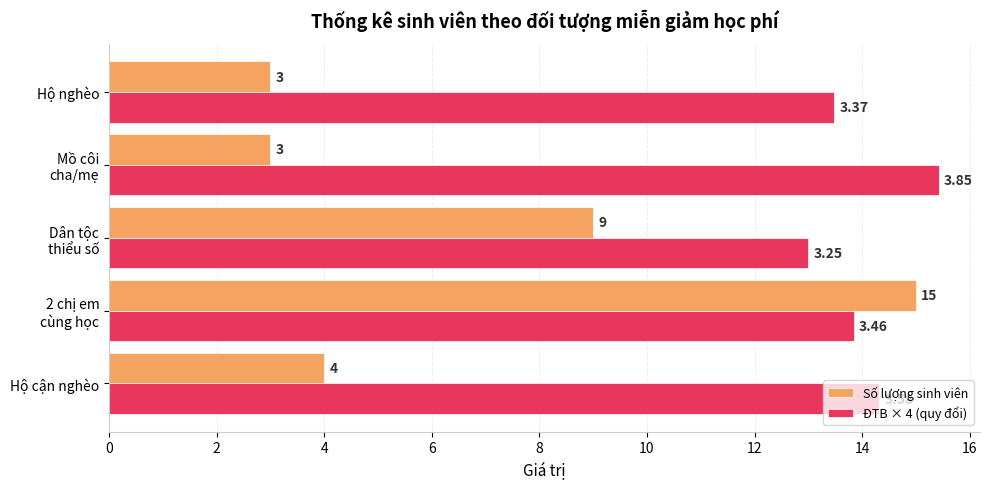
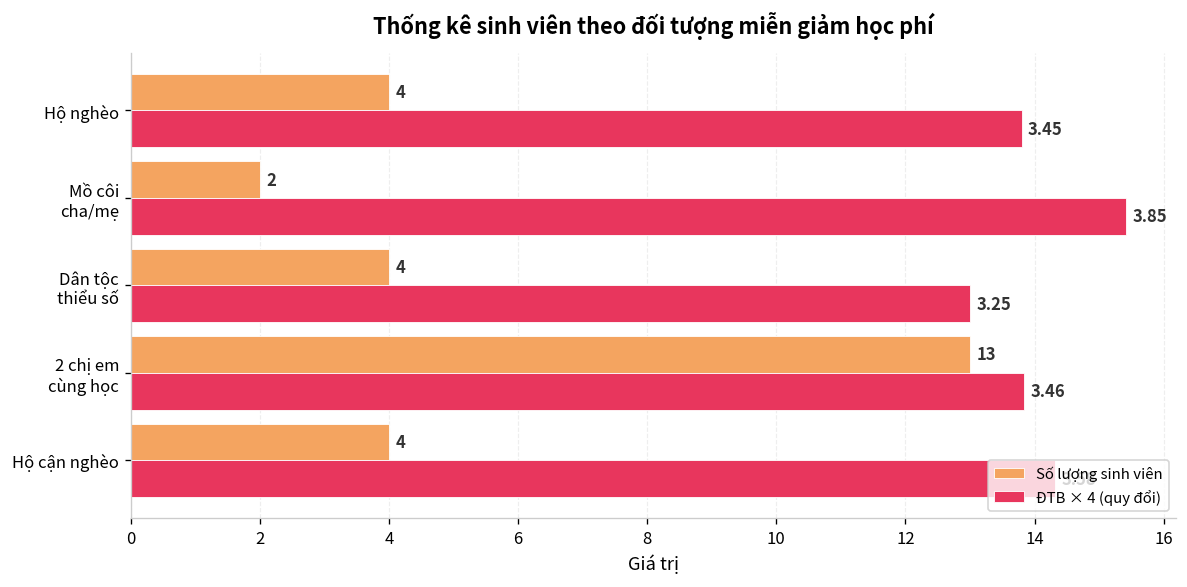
Số lượng sinh viên, Hộ nghèo: 3 -> 4
ĐTB × 4 (quy đổi), Hộ nghèo: 3.37 -> 3.45
Số lượng sinh viên, Mồ côi cha/mẹ: 3 -> 2
Số lượng sinh viên, Dân tộc thiểu số: 9 -> 4
Số lượng sinh viên, 2 chị em cùng học: 15 -> 13
